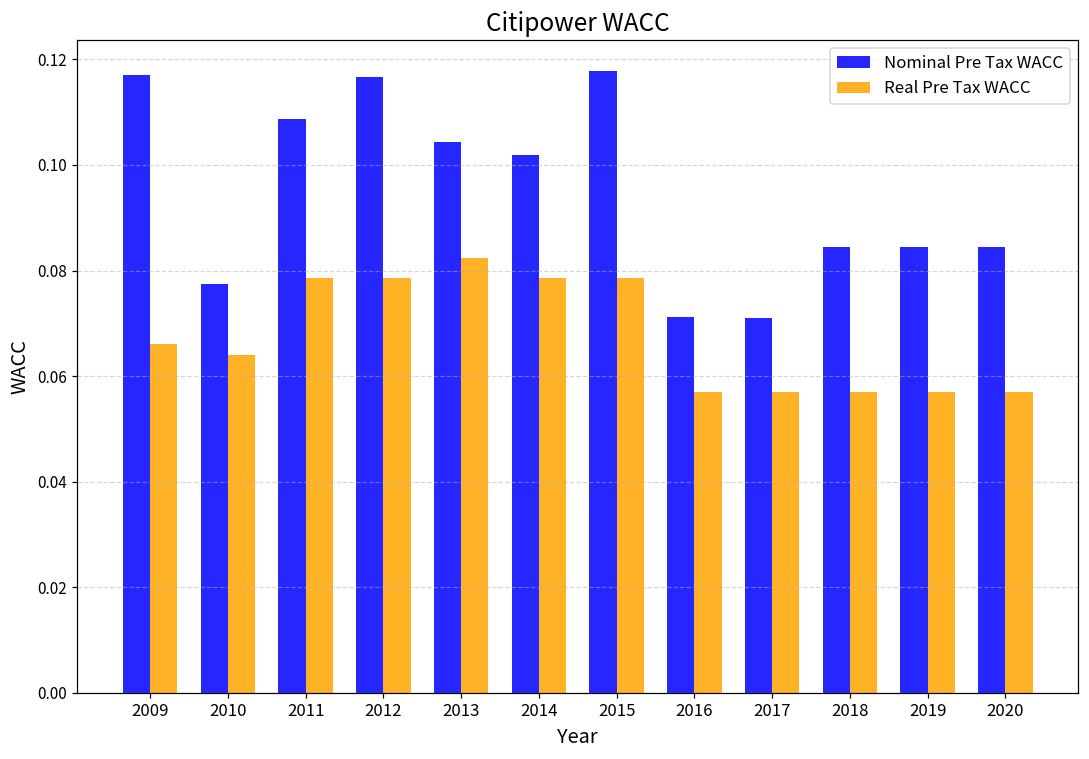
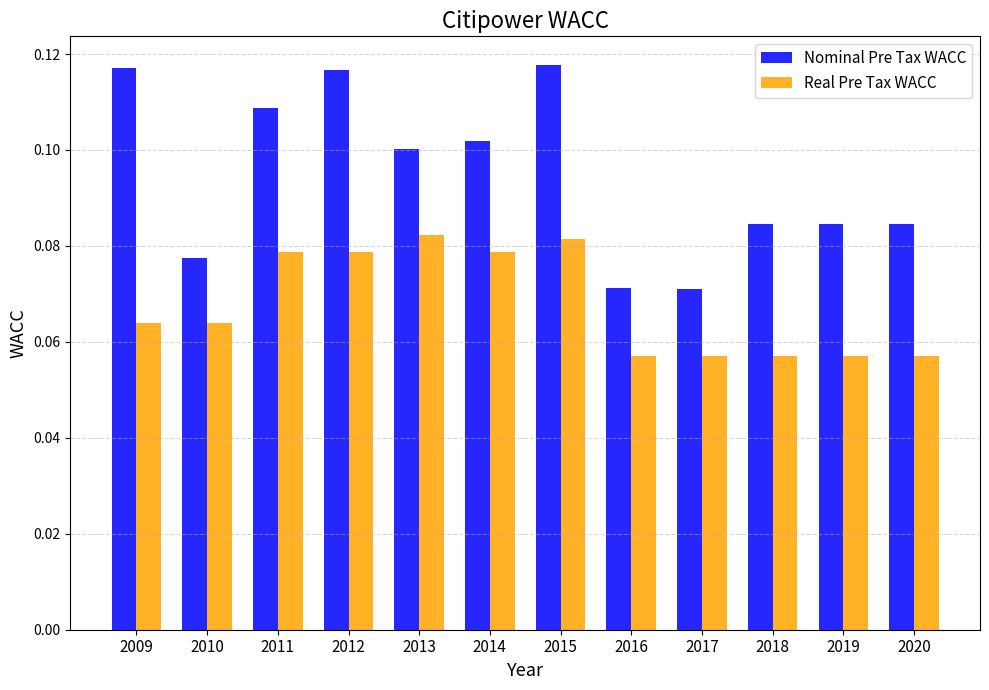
Real Pre Tax WACC, 2009: 0.066 -> 0.064
Nominal Pre Tax WACC, 2013: 0.104 -> 0.100
Real Pre Tax WACC, 2015: 0.079 -> 0.081
